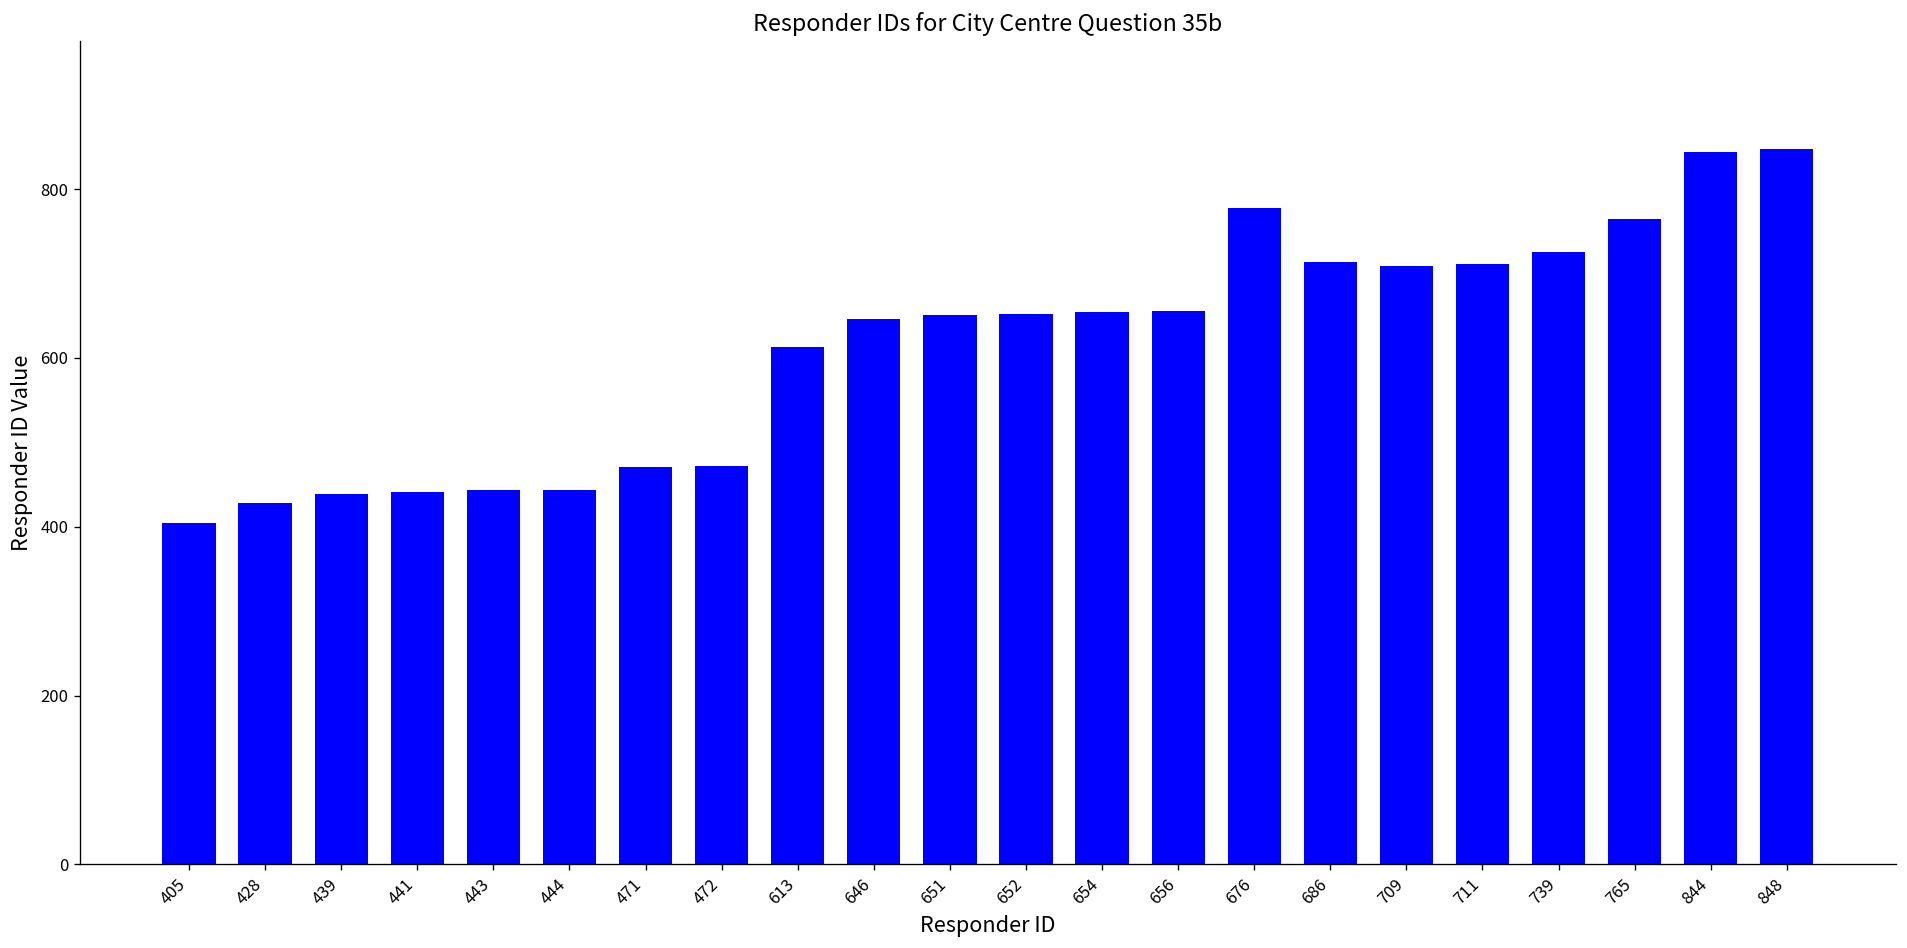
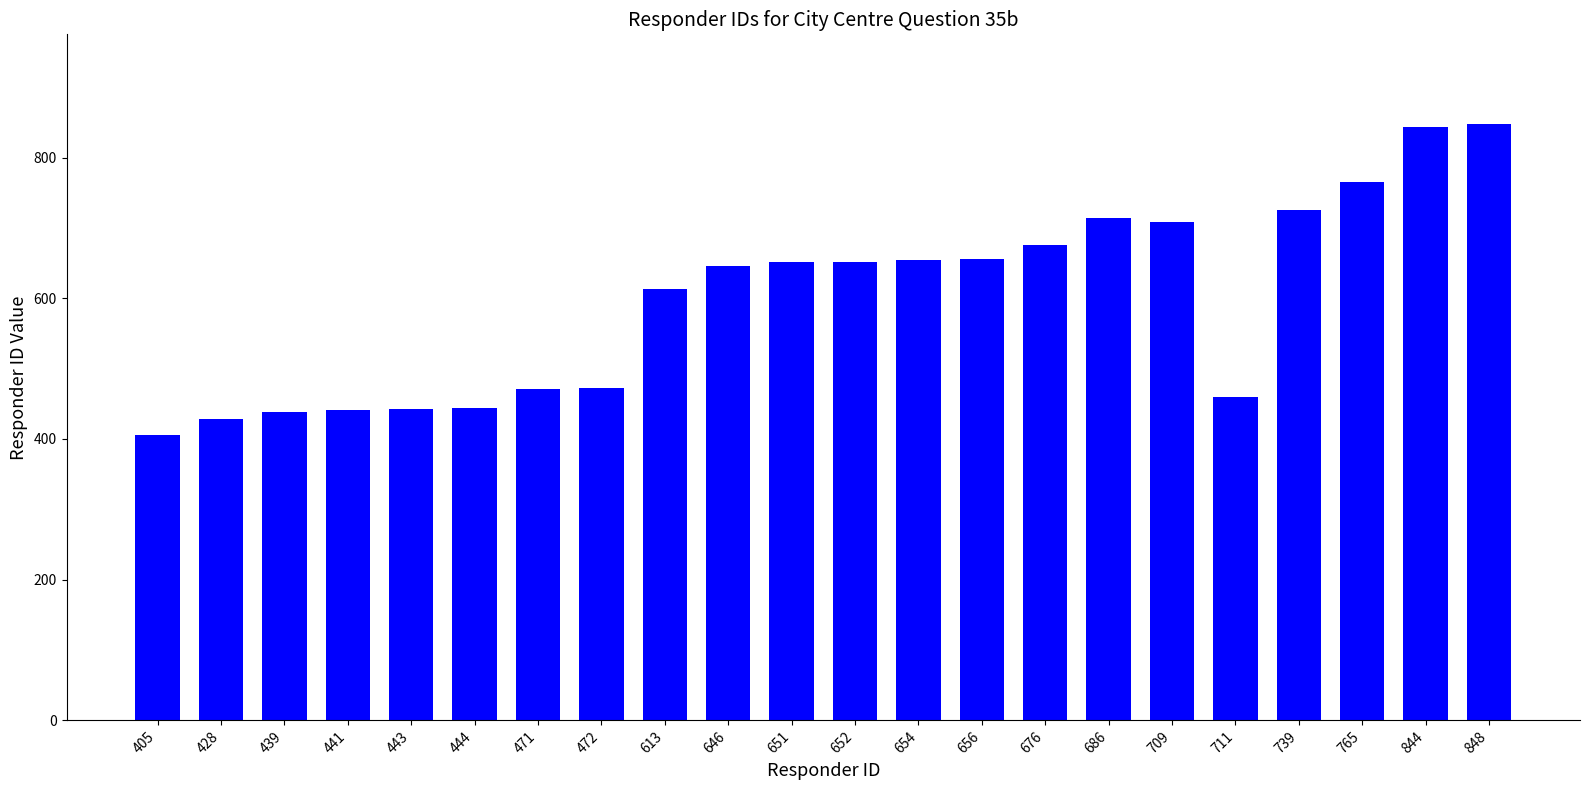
676: 780 -> 680
711: 710 -> 460
